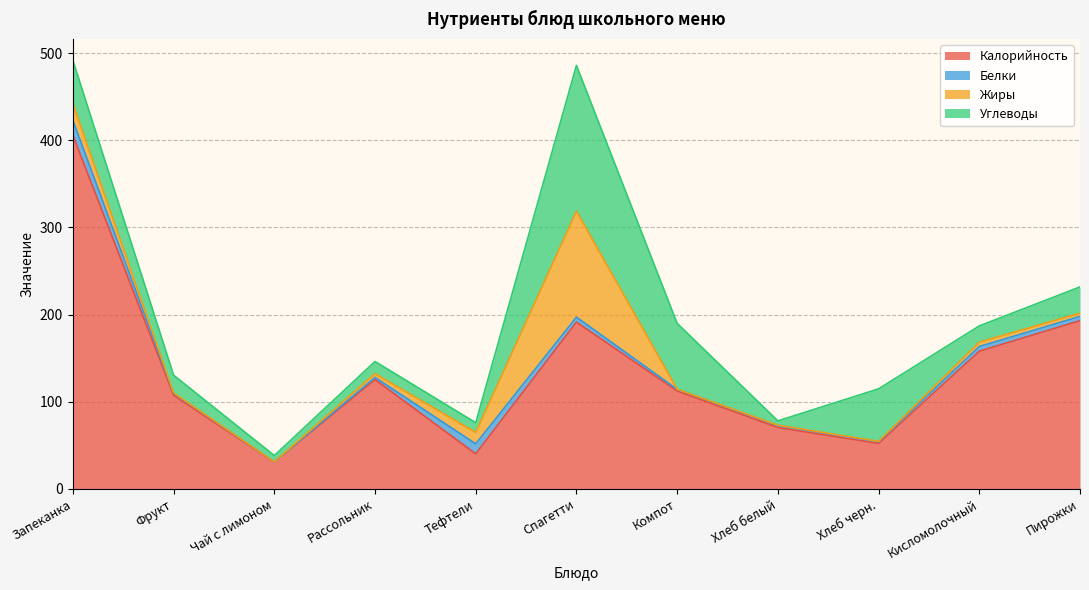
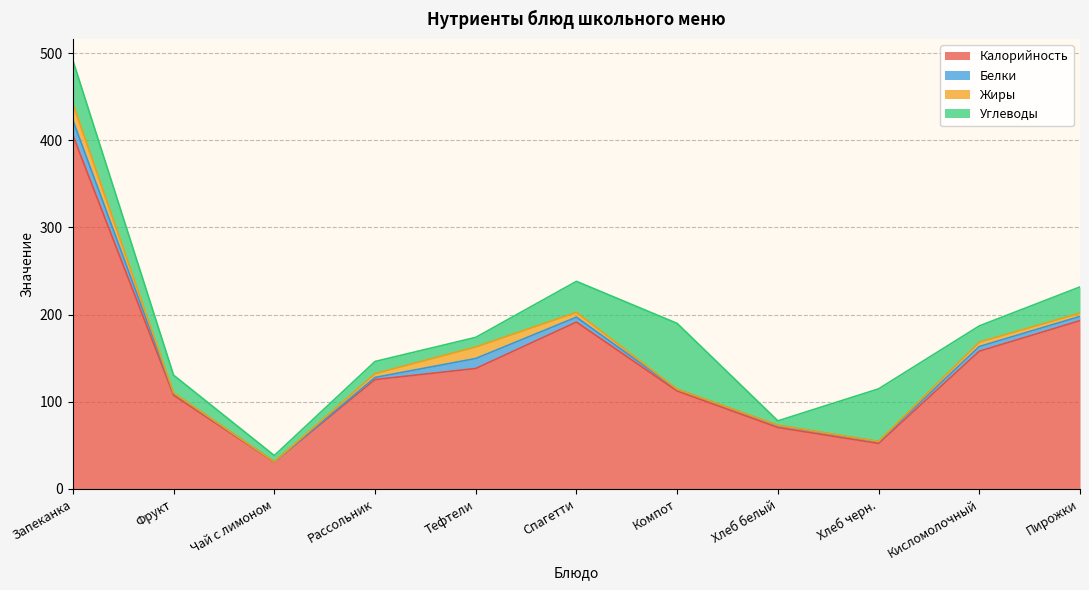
Калорийность, Тефтели: 40 -> 140
Жиры, Спагетти: 120 -> 10
Углеводы, Спагетти: 170 -> 40
